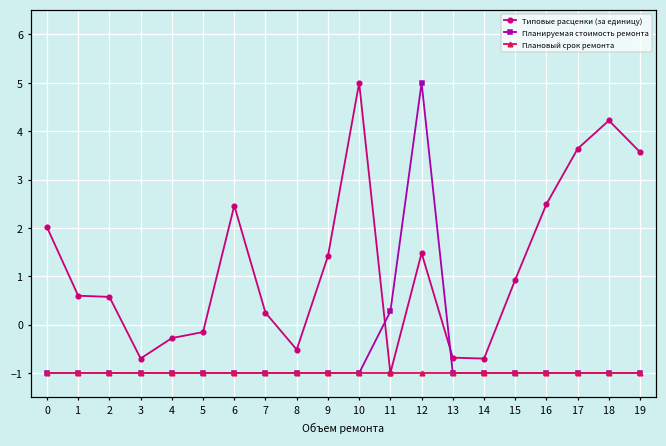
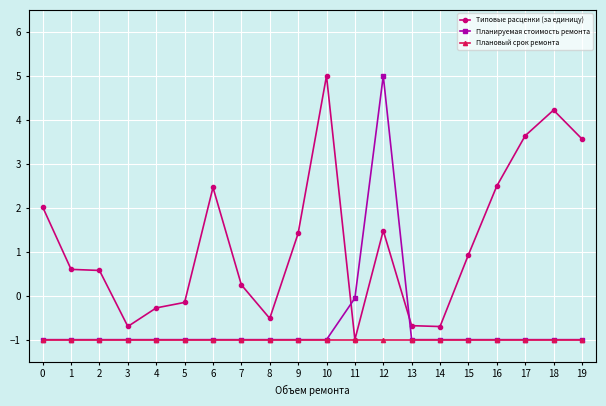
Планируемая стоимость ремонта, 11: 0.3 -> -0.1
